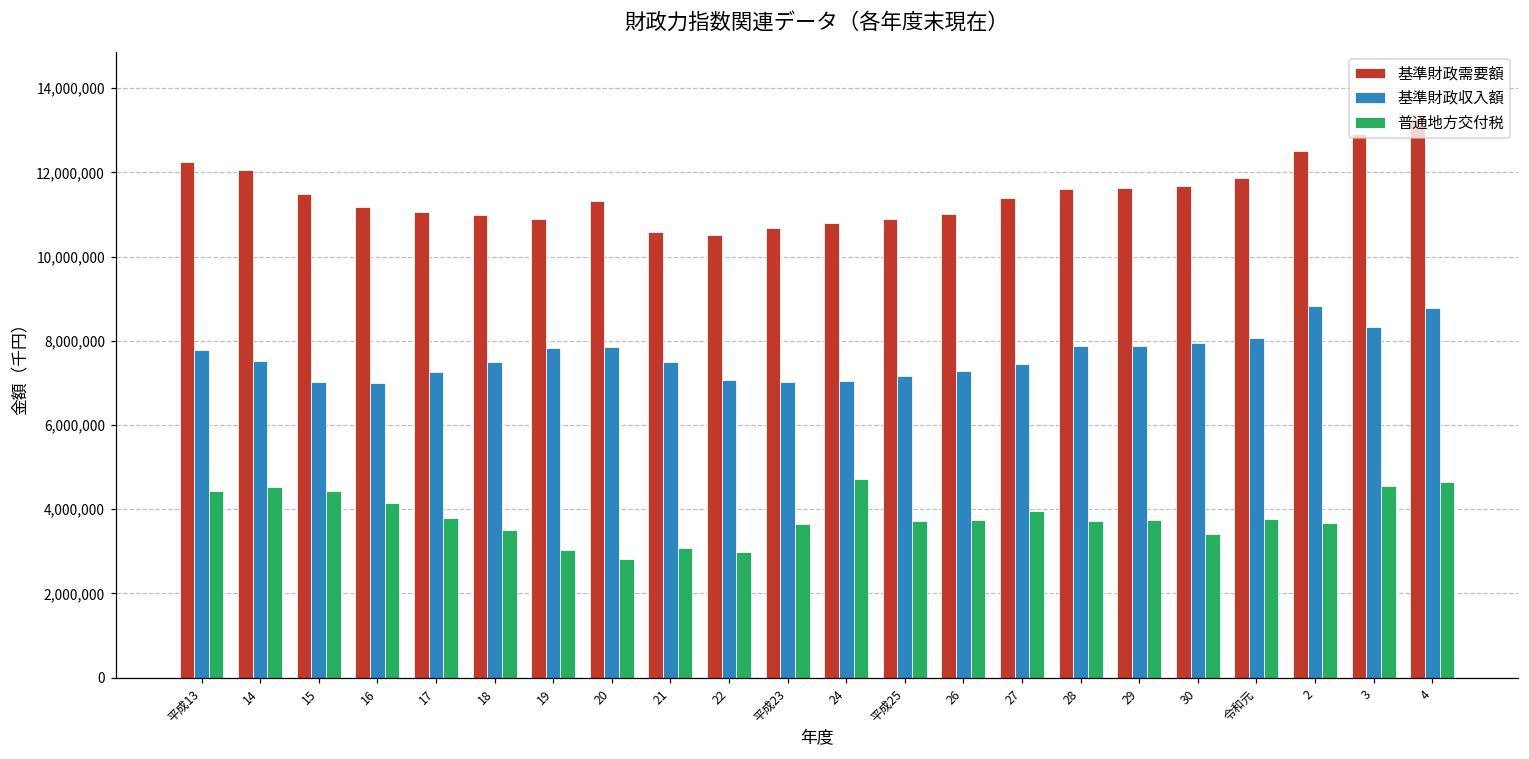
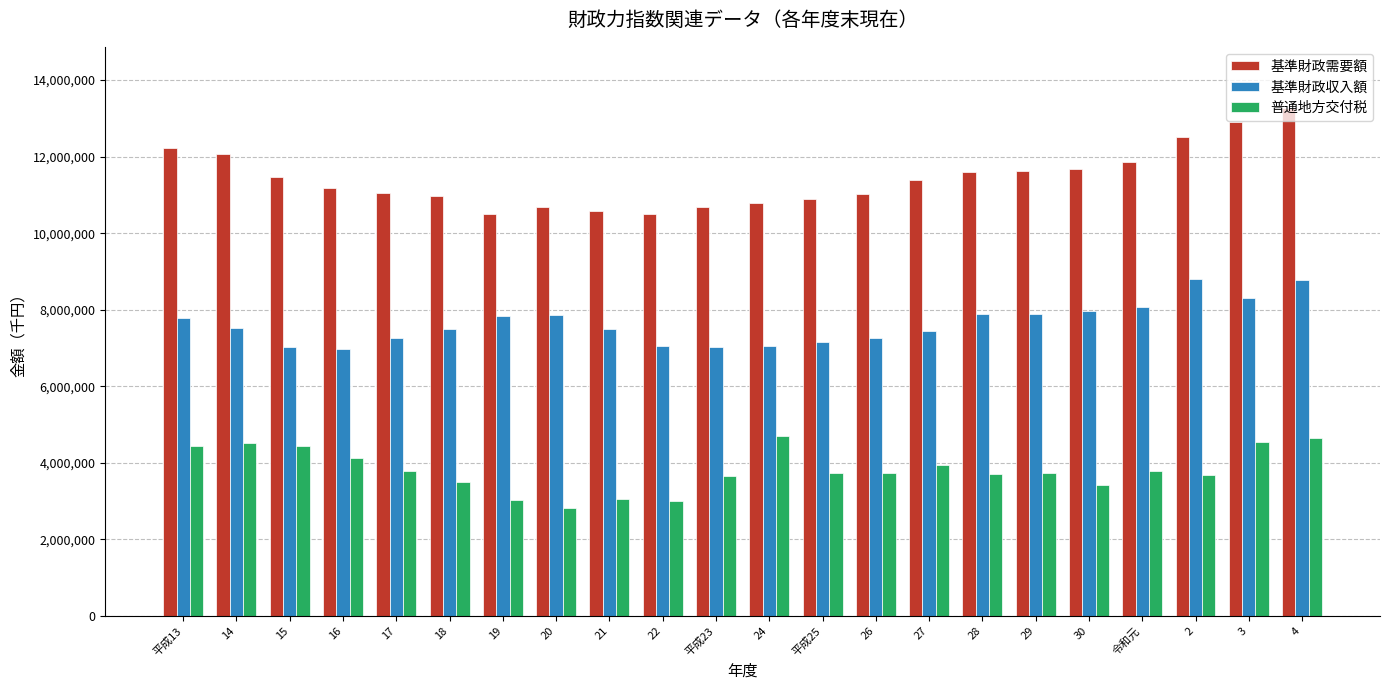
基準財政需要額, 19: 10,900,000 -> 10,500,000
基準財政需要額, 20: 11,300,000 -> 10,700,000
